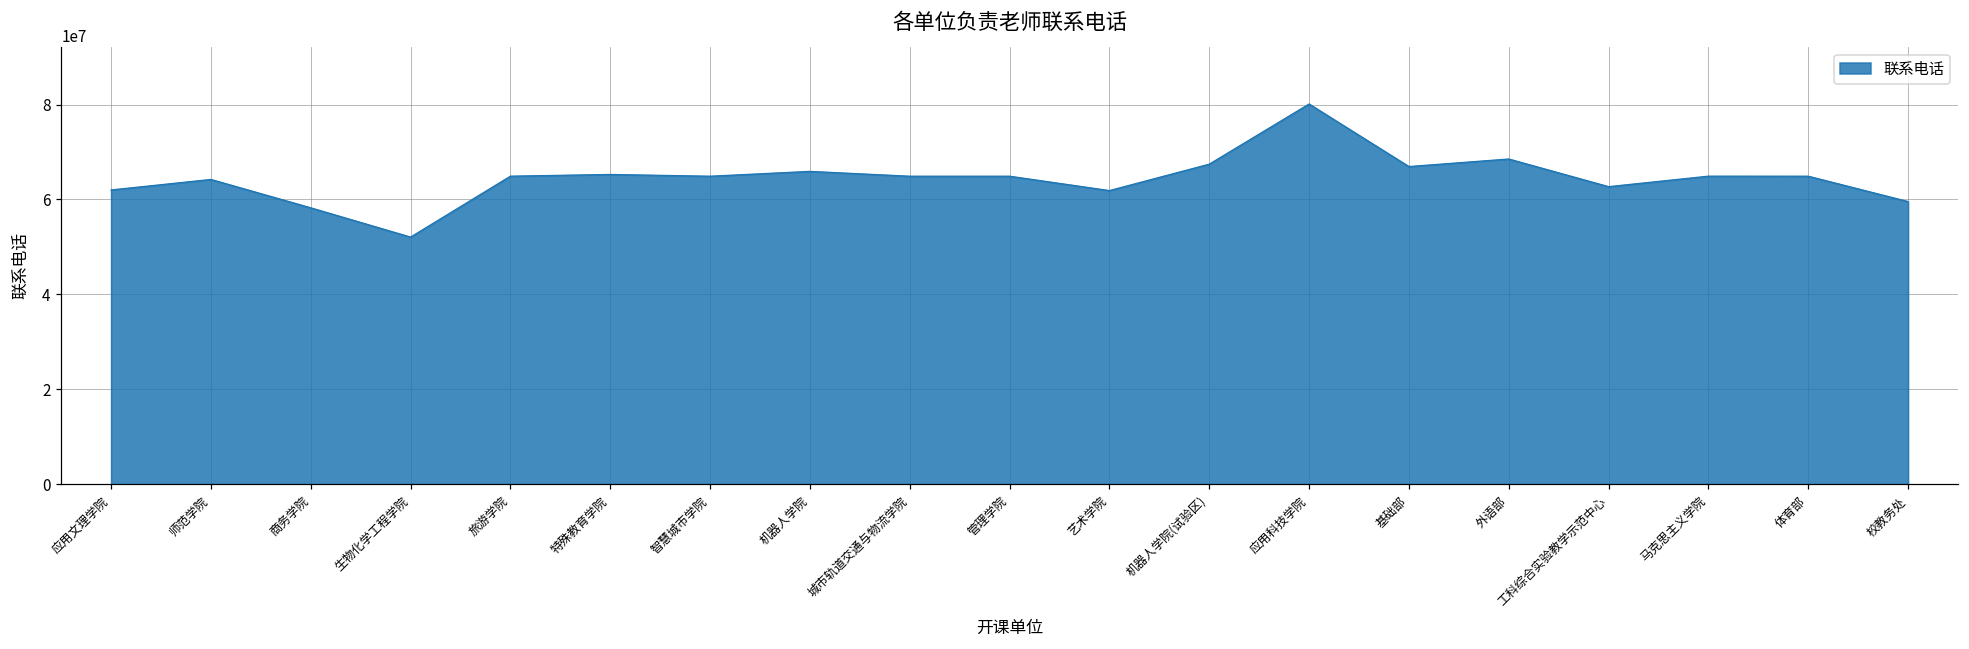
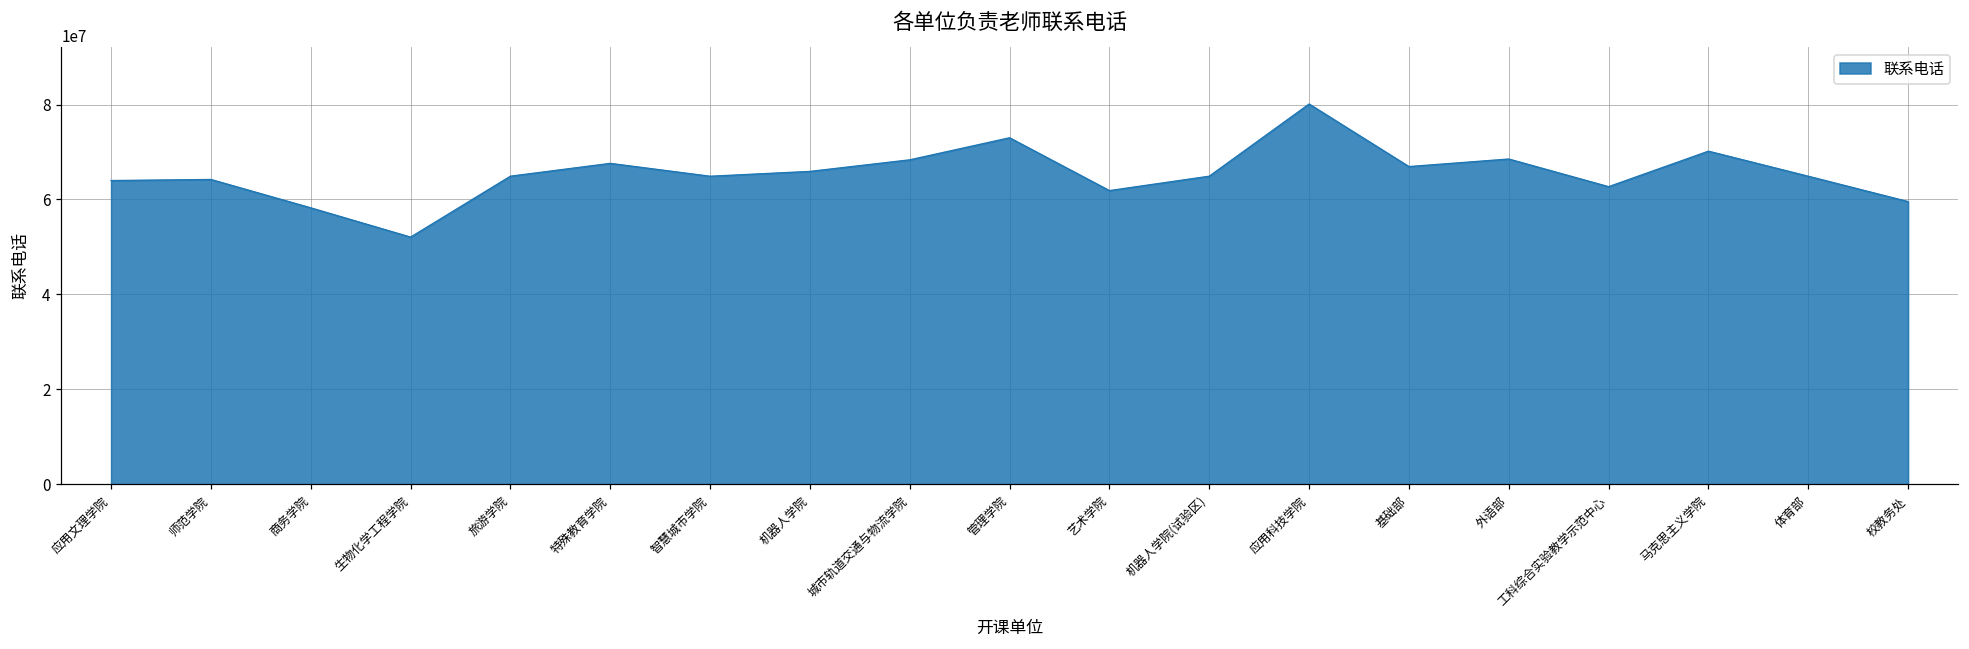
应用文理学院: 62000000 -> 64000000
特殊教育学院: 65000000 -> 68000000
城市轨道交通与物流学院: 65000000 -> 68000000
管理学院: 65000000 -> 73000000
机器人学院(试验区): 67000000 -> 65000000
马克思主义学院: 65000000 -> 70000000
